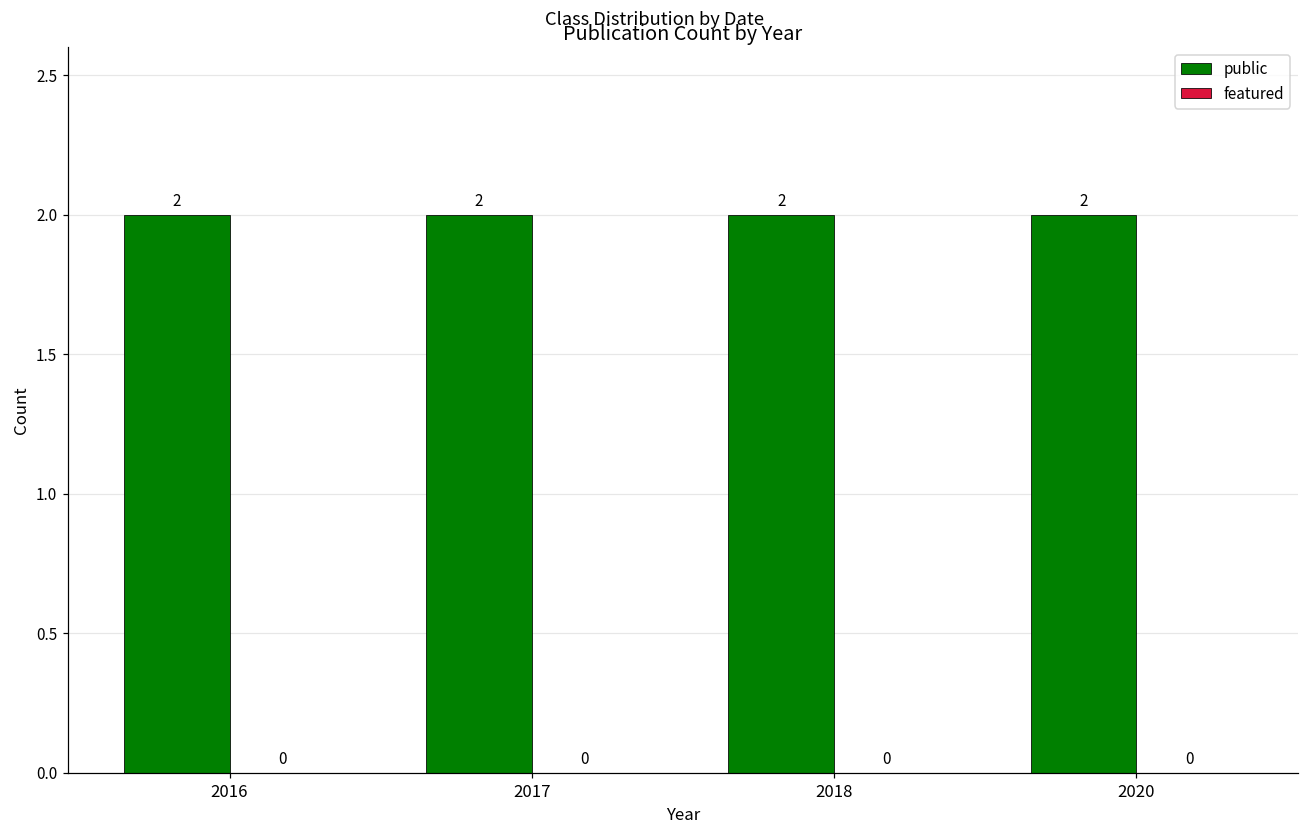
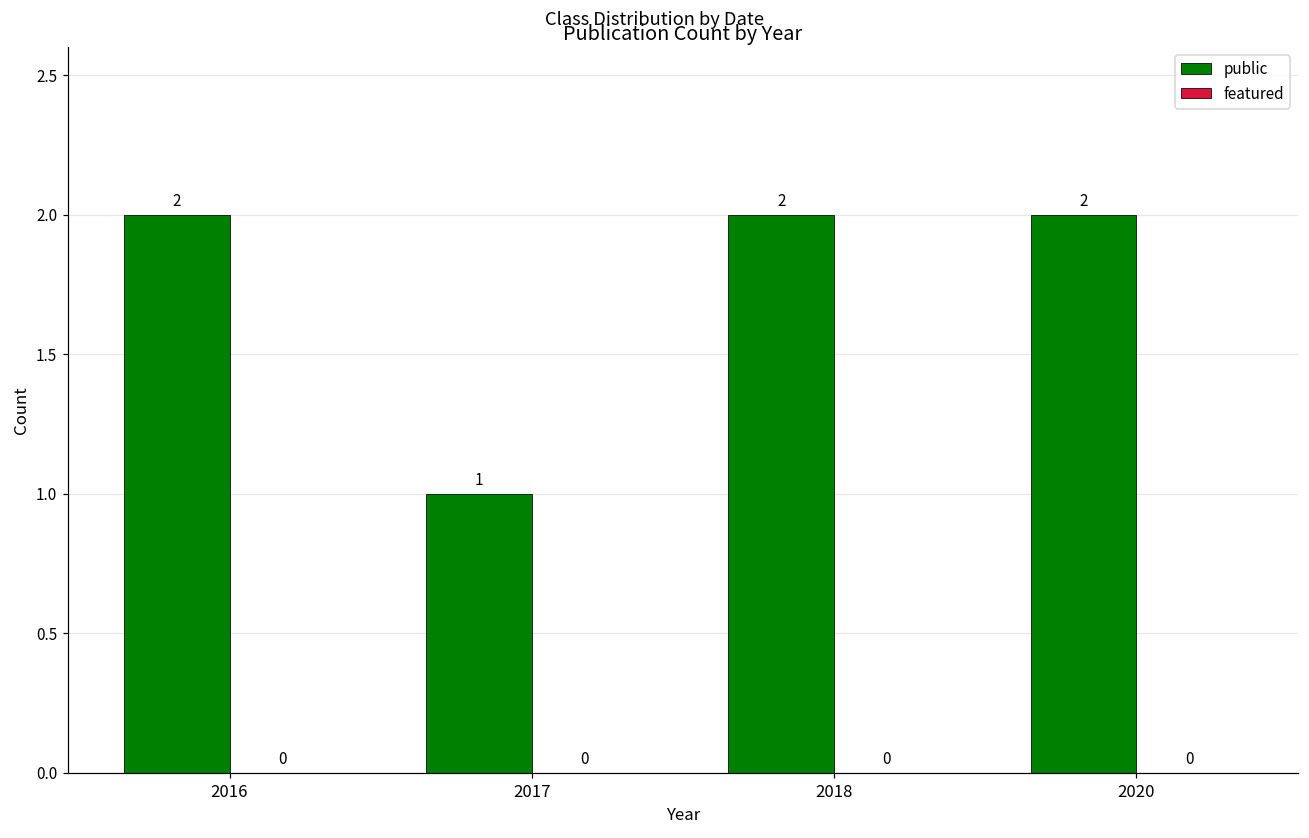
public, 2017: 2 -> 1
